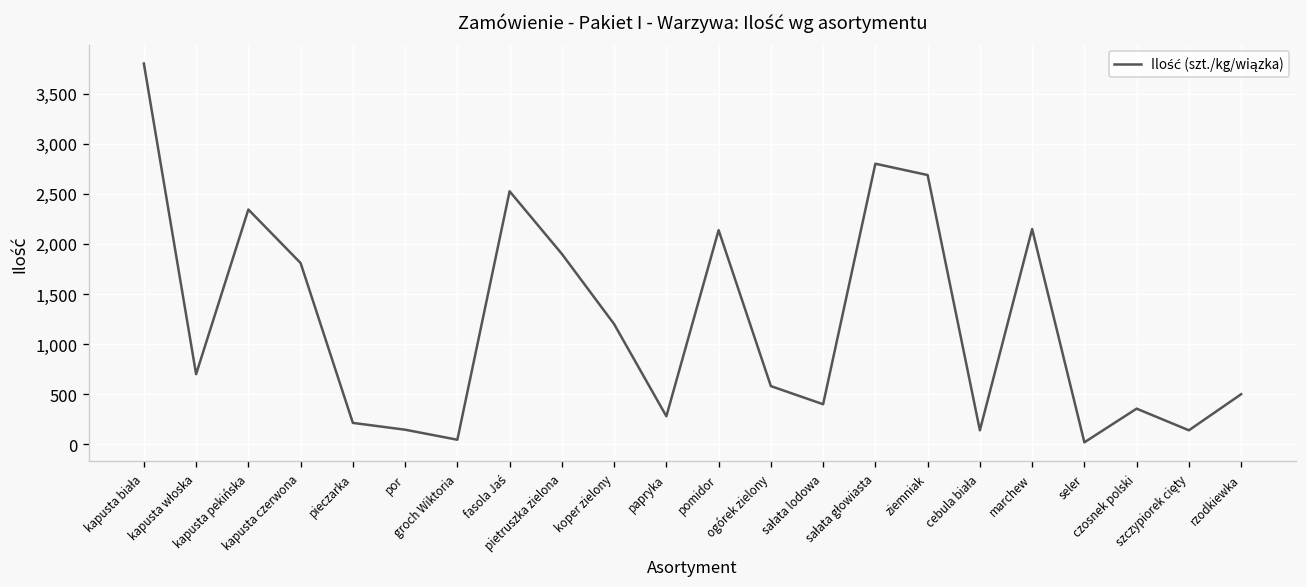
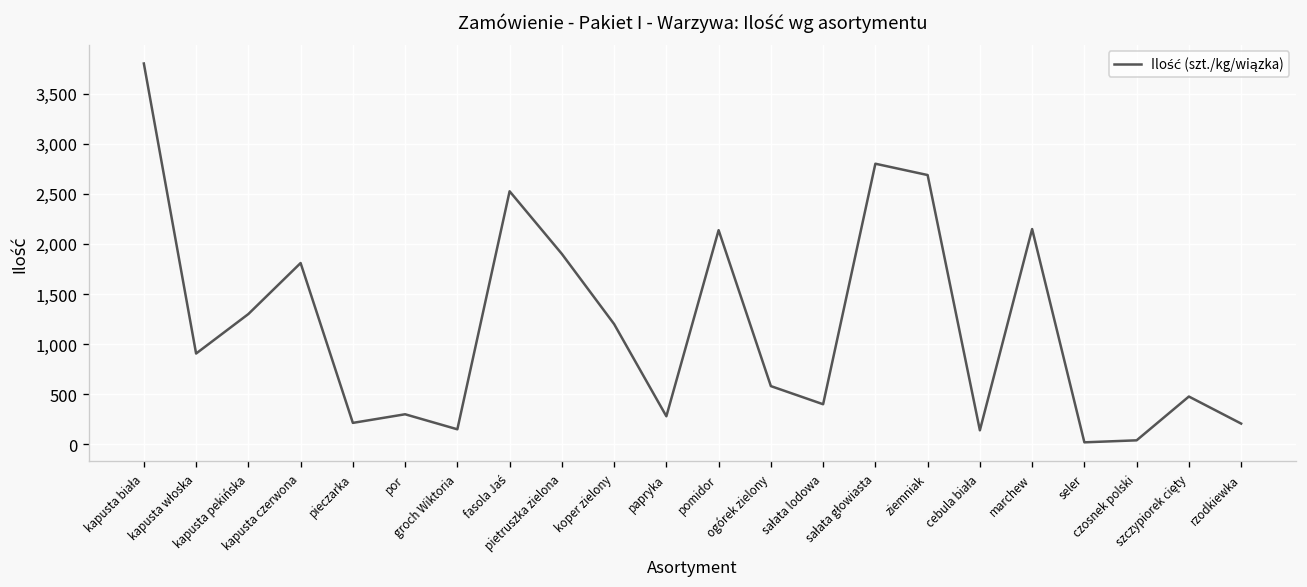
kapusta włoska: 700 -> 900
kapusta pekińska: 2,300 -> 1,300
por: 100 -> 300
groch Wiktoria: 0 -> 200
czosnek polski: 400 -> 0
szczypiorek cięty: 100 -> 500
rzodkiewka: 500 -> 200
